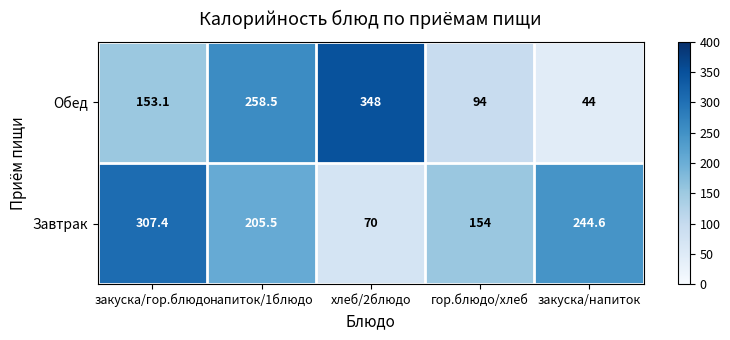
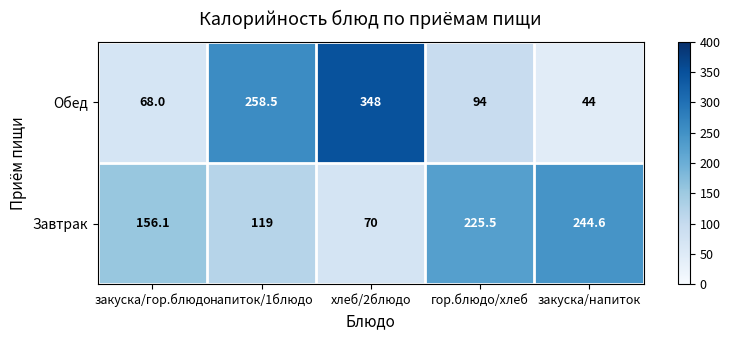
Обед, закуска/гор.блюдо: 153.1 -> 68.0
Завтрак, закуска/гор.блюдо: 307.4 -> 156.1
Завтрак, напиток/1блюдо: 205.5 -> 119
Завтрак, гор.блюдо/хлеб: 154 -> 225.5
